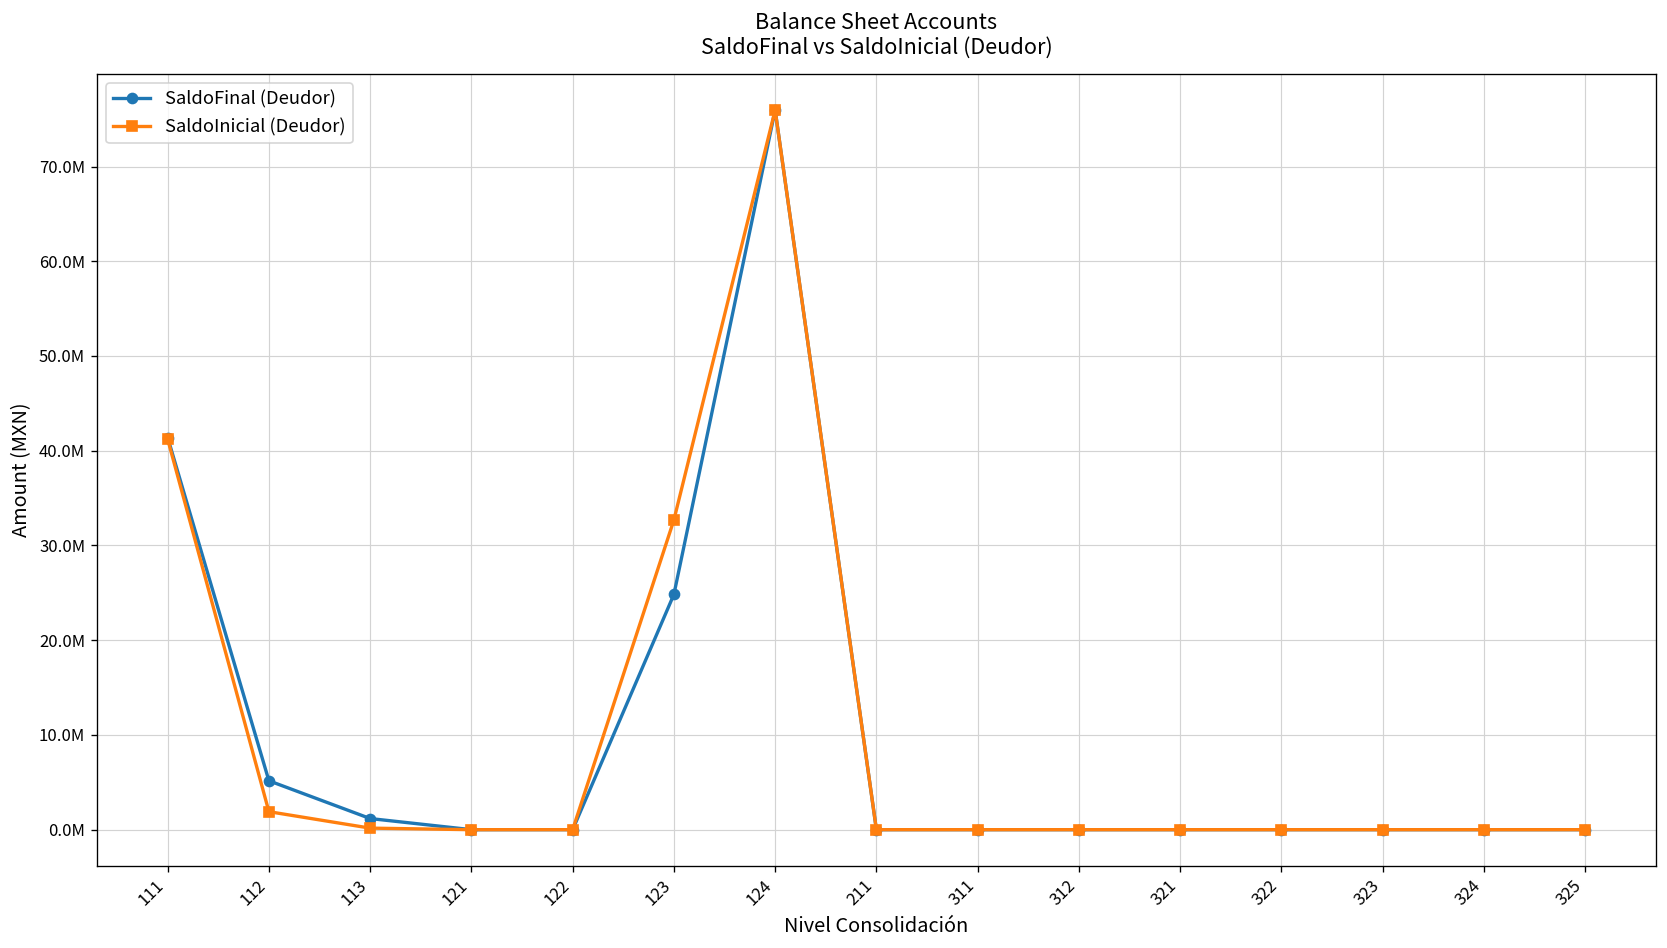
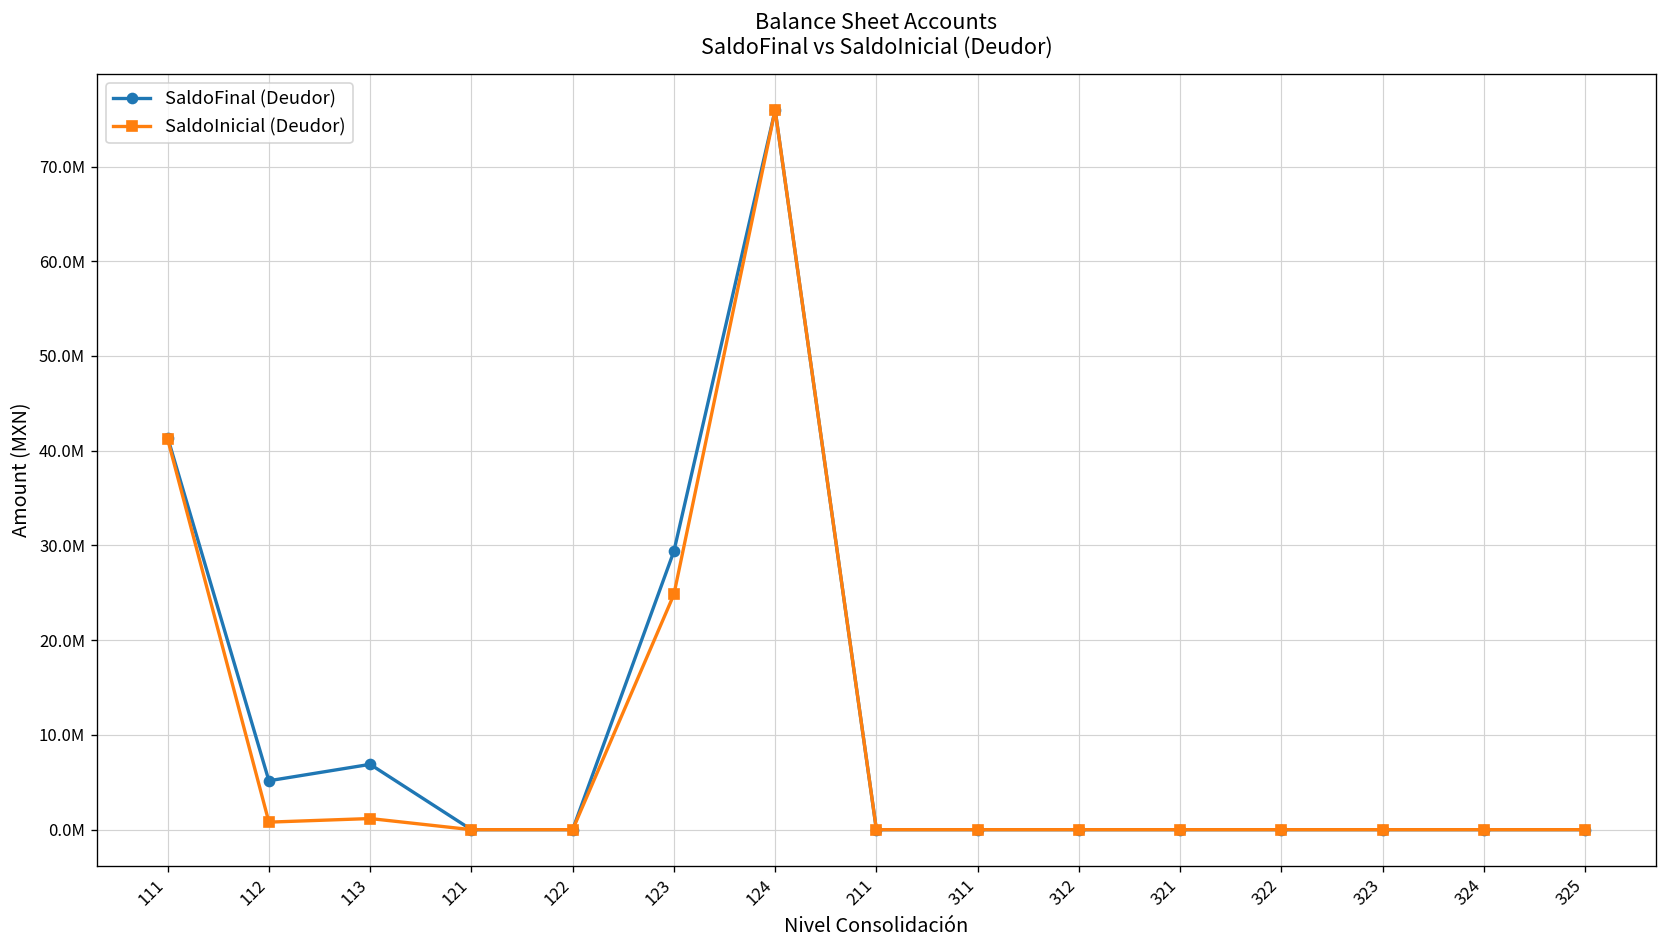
SaldoInicial (Deudor), 112: 2000000 -> 1000000
SaldoFinal (Deudor), 113: 1000000 -> 7000000
SaldoInicial (Deudor), 113: 0 -> 1000000
SaldoFinal (Deudor), 123: 25000000 -> 29000000
SaldoInicial (Deudor), 123: 33000000 -> 25000000
